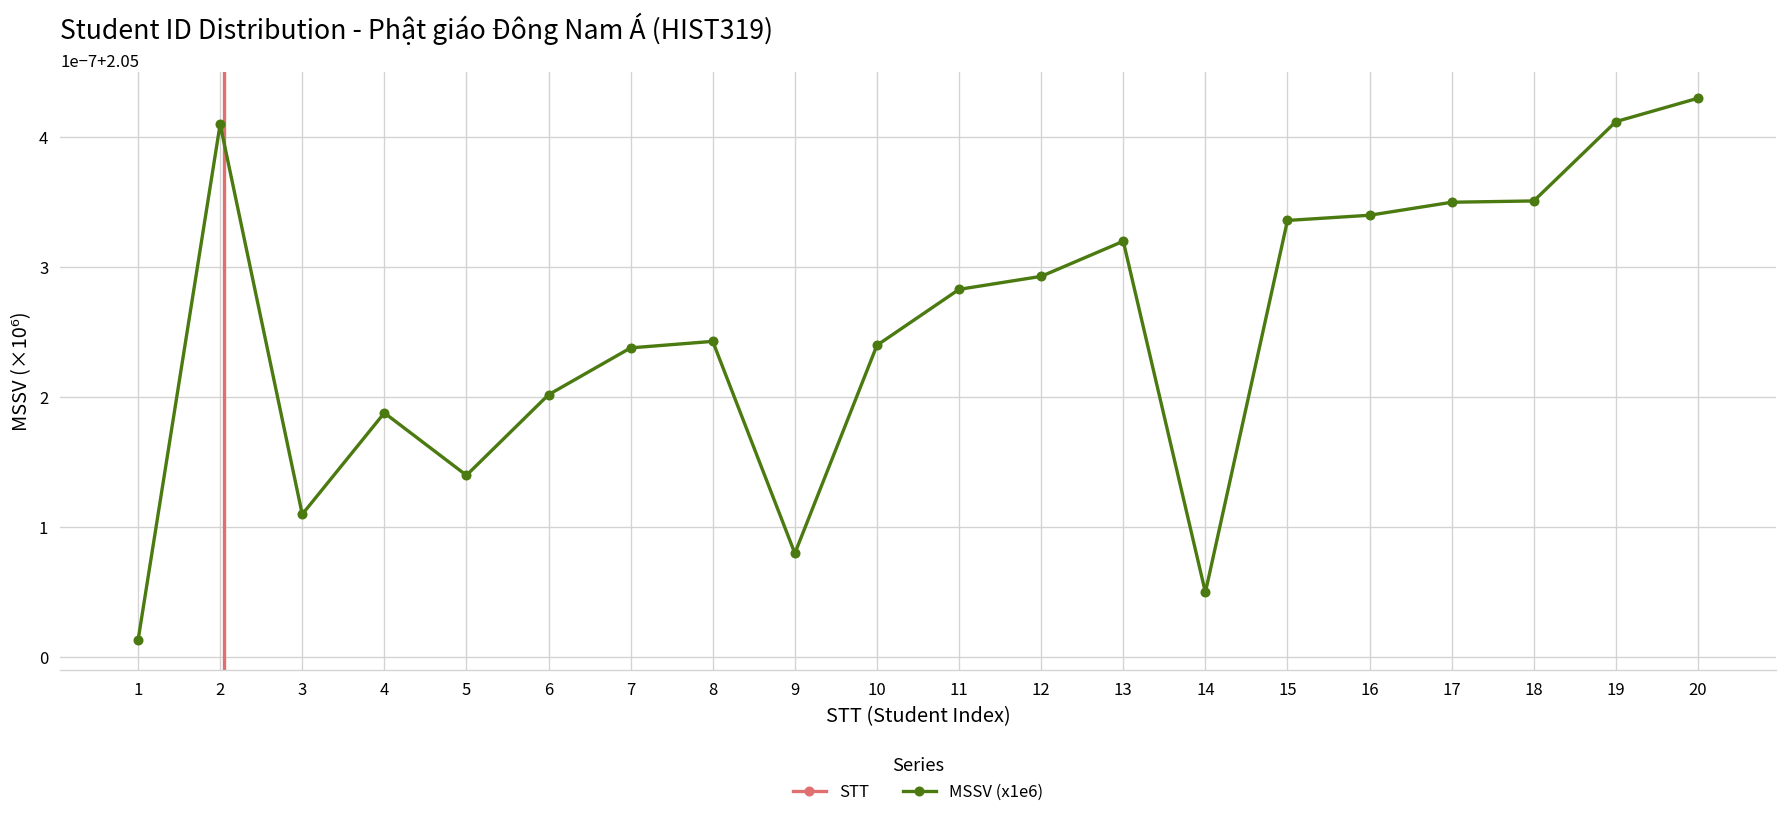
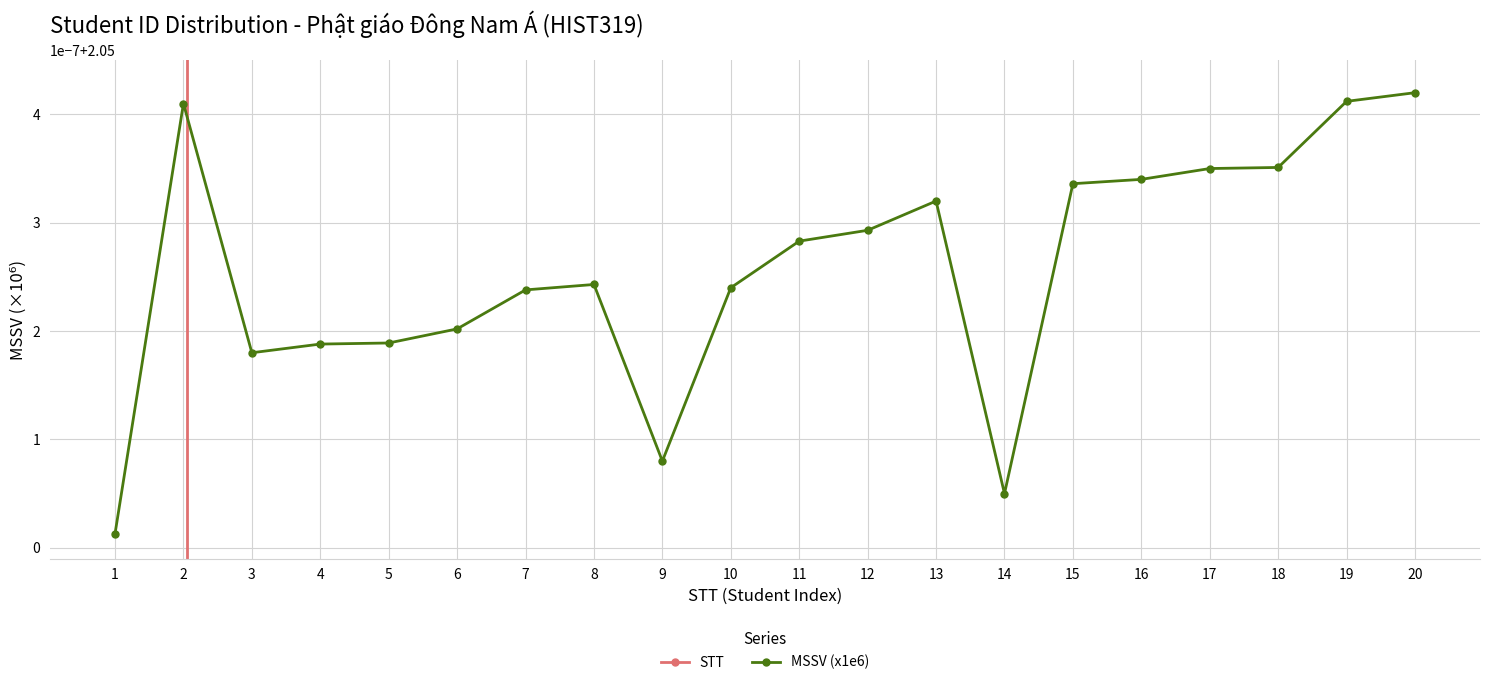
MSSV (x1e6), 3: 2.050000110 -> 2.050000180
MSSV (x1e6), 5: 2.05000014 -> 2.05000019
MSSV (x1e6), 20: 2.05000043 -> 2.05000042
